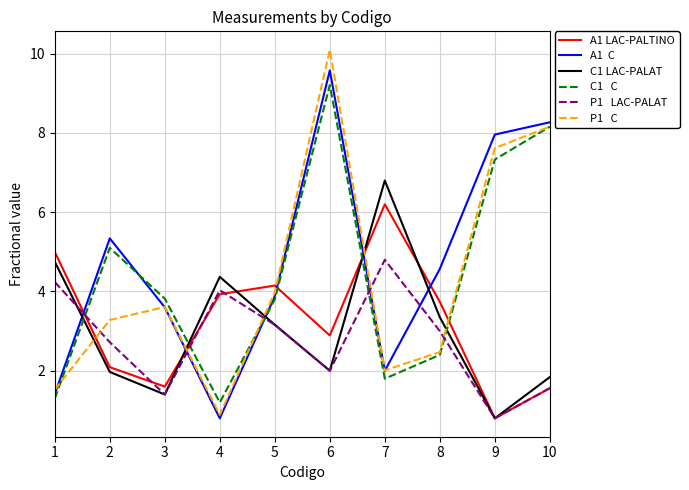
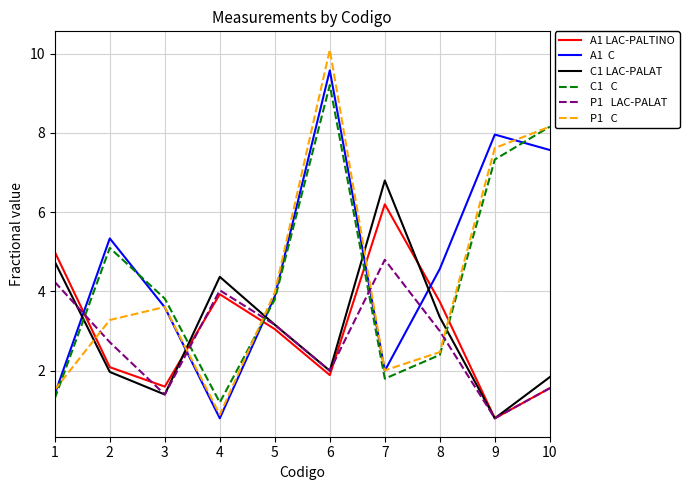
A1 LAC-PALTINO, 5: 4.2 -> 3.1
A1 LAC-PALTINO, 6: 2.9 -> 1.9
A1 C, 10: 8.3 -> 7.6
